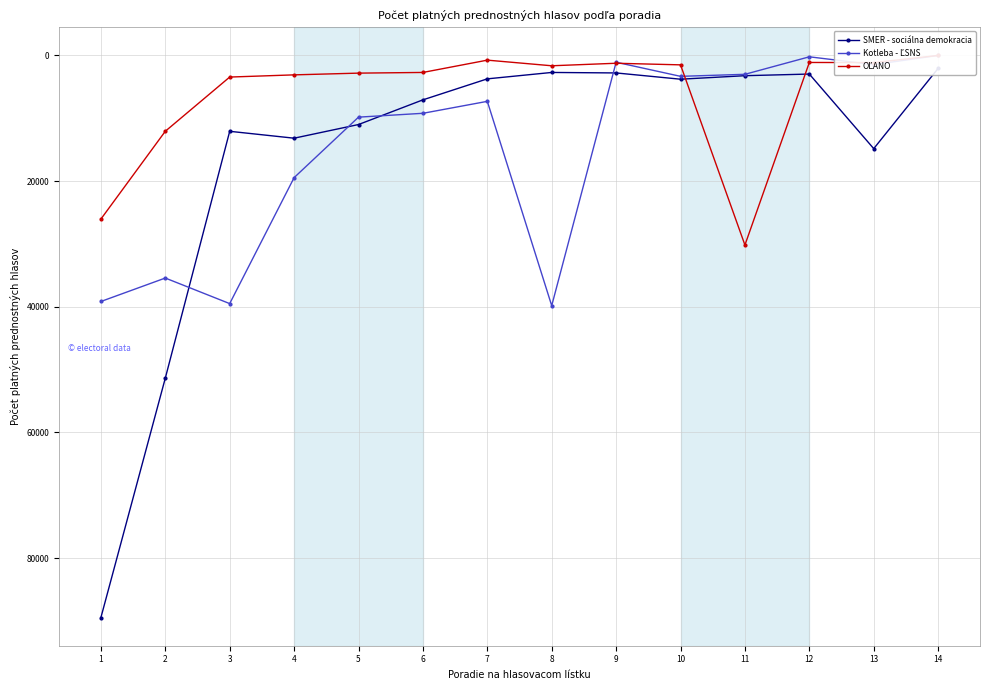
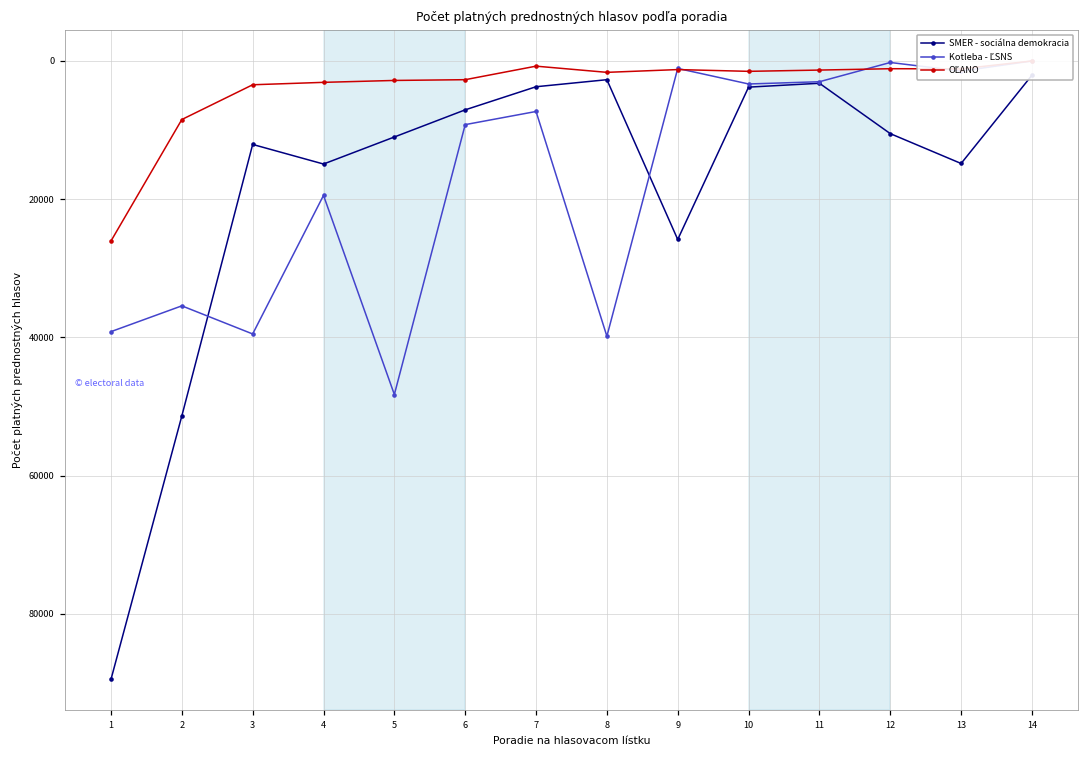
OĽANO, 2: 12000 -> 8000
SMER - sociálna demokracia, 4: 13000 -> 15000
Kotleba - ĽSNS, 5: 10000 -> 48000
SMER - sociálna demokracia, 9: 3000 -> 26000
OĽANO, 11: 30000 -> 1000
SMER - sociálna demokracia, 12: 3000 -> 11000
